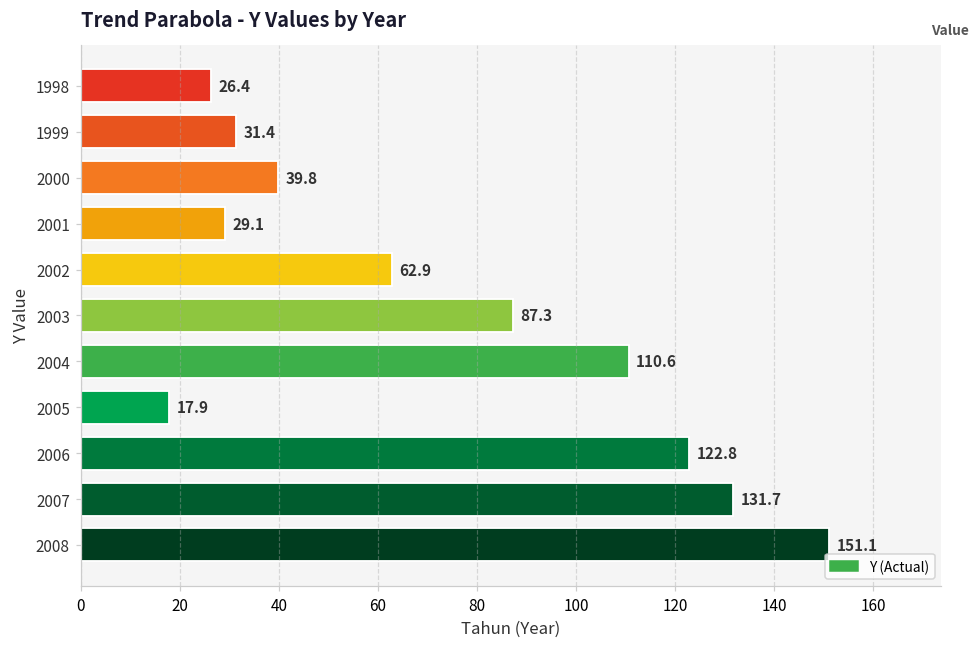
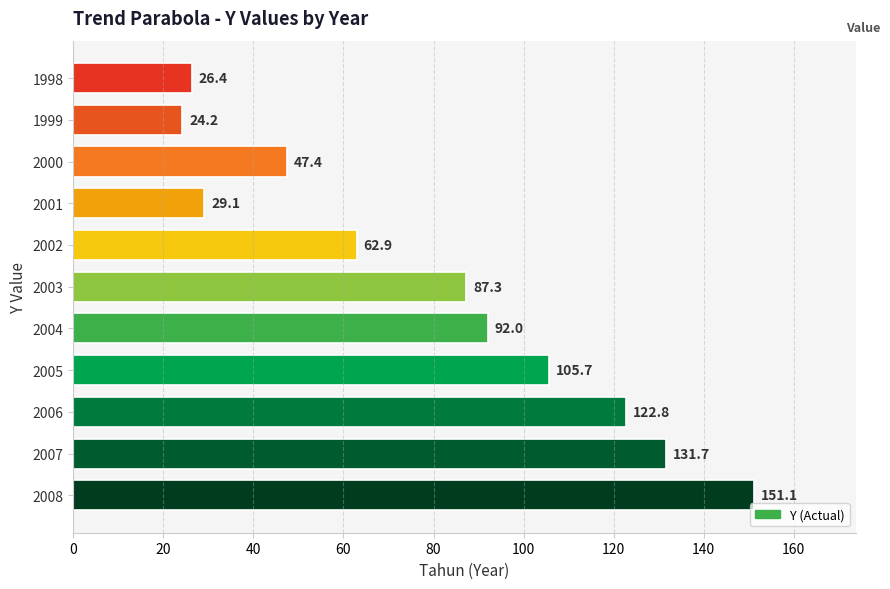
1999: 31.4 -> 24.2
2000: 39.8 -> 47.4
2004: 110.6 -> 92.0
2005: 17.9 -> 105.7
